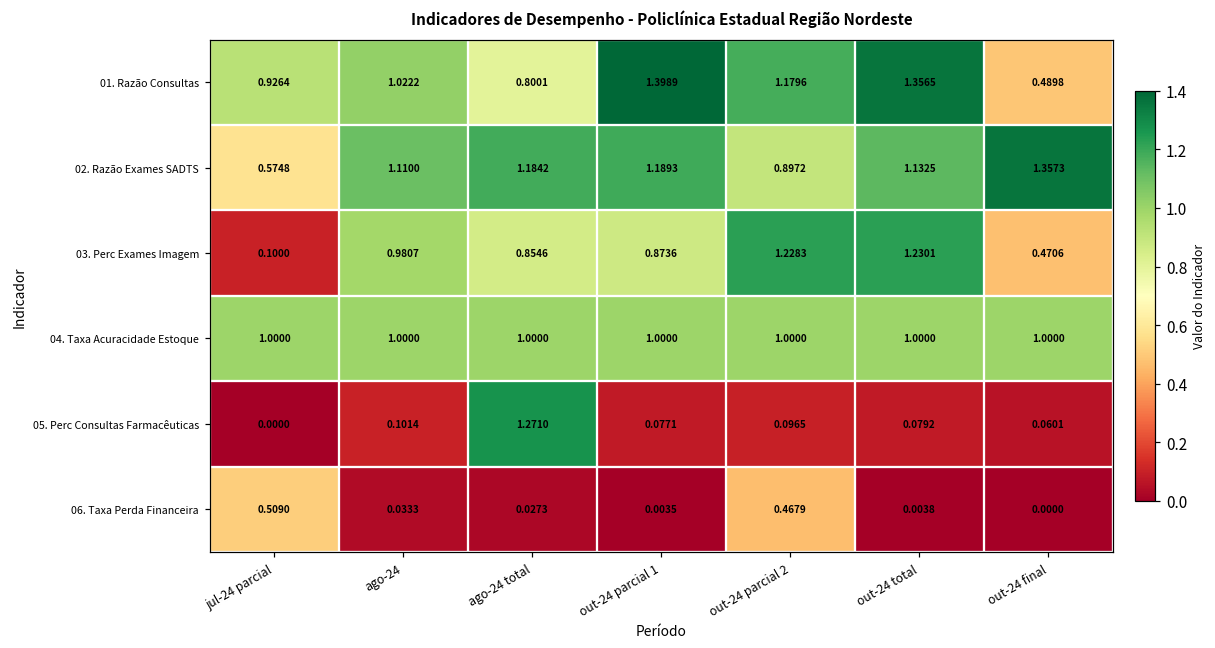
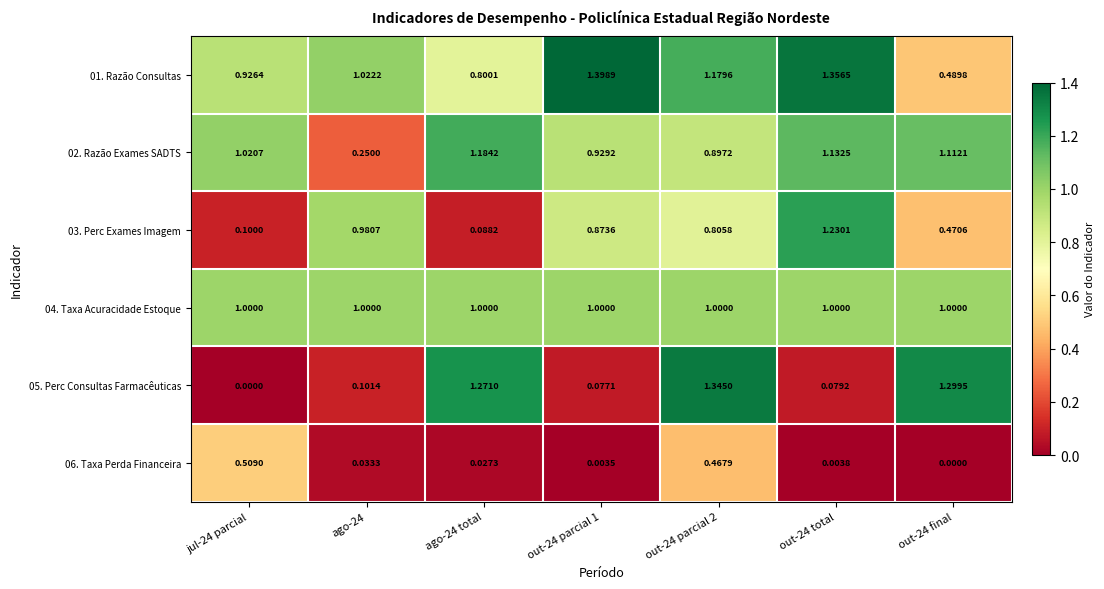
02. Razão Exames SADTS, jul-24 parcial: 0.5748 -> 1.0207
02. Razão Exames SADTS, ago-24: 1.1100 -> 0.2500
02. Razão Exames SADTS, out-24 parcial 1: 1.1893 -> 0.9292
02. Razão Exames SADTS, out-24 final: 1.3573 -> 1.1121
03. Perc Exames Imagem, ago-24 total: 0.8546 -> 0.0882
03. Perc Exames Imagem, out-24 parcial 2: 1.2283 -> 0.8058
05. Perc Consultas Farmacêuticas, out-24 parcial 2: 0.0965 -> 1.3450
05. Perc Consultas Farmacêuticas, out-24 final: 0.0601 -> 1.2995
